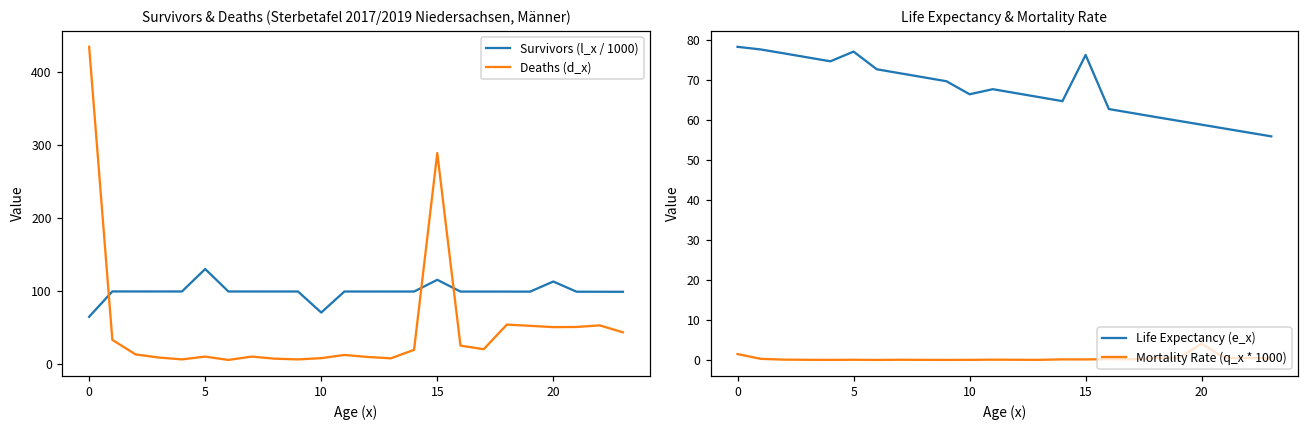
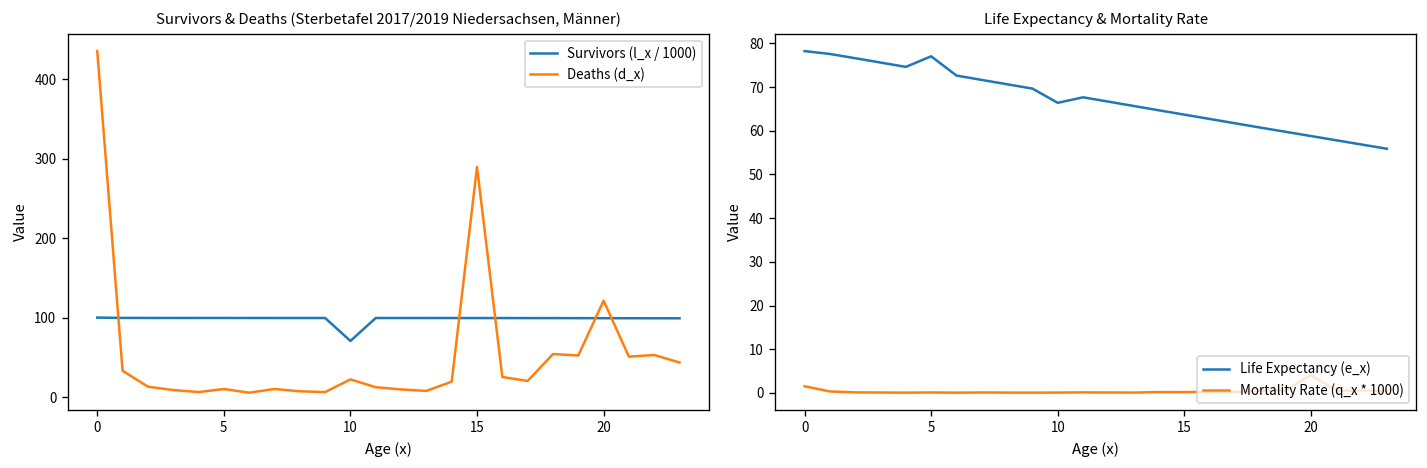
Survivors & Deaths (Sterbetafel 2017/2019 Niedersachsen, Männer), Survivors (l_x / 1000), 0: 60 -> 100
Survivors & Deaths (Sterbetafel 2017/2019 Niedersachsen, Männer), Survivors (l_x / 1000), 5: 130 -> 100
Survivors & Deaths (Sterbetafel 2017/2019 Niedersachsen, Männer), Deaths (d_x), 10: 10 -> 20
Survivors & Deaths (Sterbetafel 2017/2019 Niedersachsen, Männer), Survivors (l_x / 1000), 15: 120 -> 100
Survivors & Deaths (Sterbetafel 2017/2019 Niedersachsen, Männer), Survivors (l_x / 1000), 20: 110 -> 100
Survivors & Deaths (Sterbetafel 2017/2019 Niedersachsen, Männer), Deaths (d_x), 20: 50 -> 120
Life Expectancy & Mortality Rate, Life Expectancy (e_x), 15: 76 -> 64
